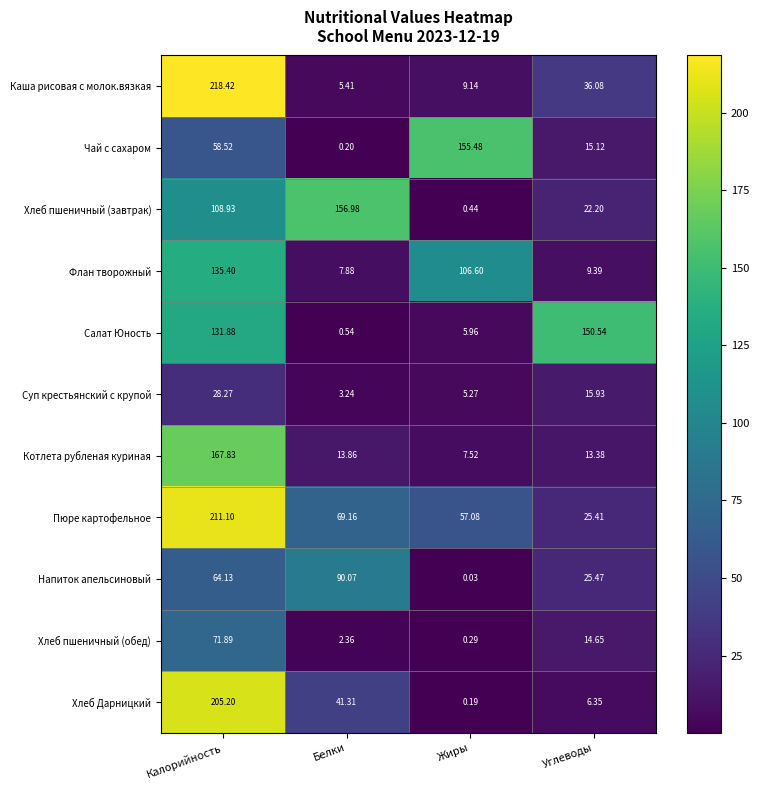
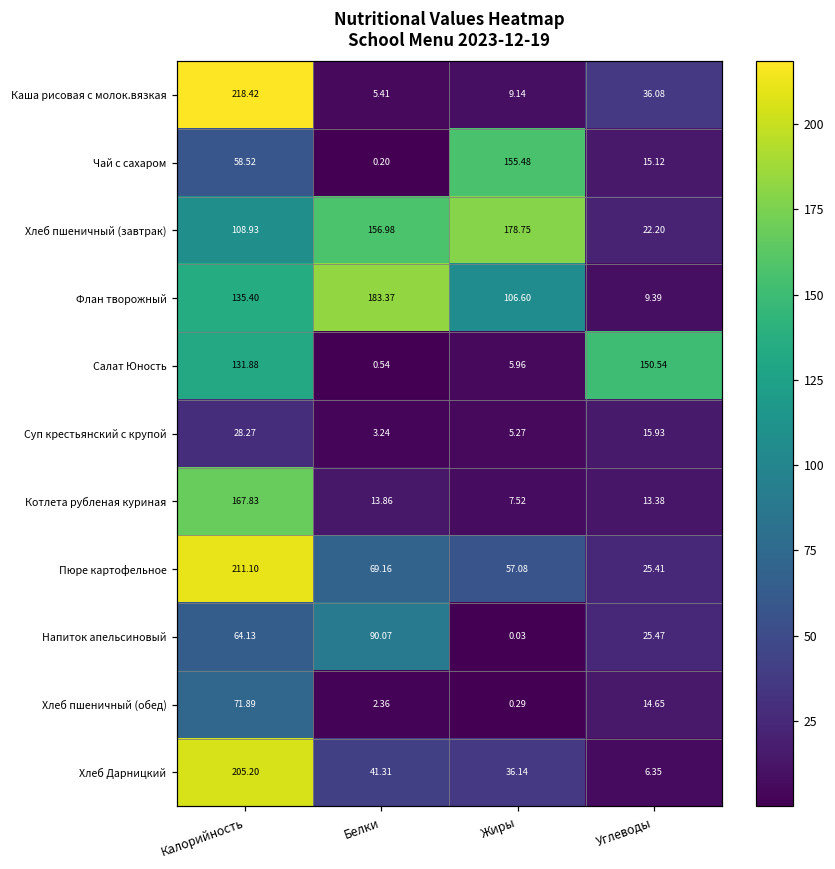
Хлеб пшеничный (завтрак), Жиры: 0.44 -> 178.75
Флан творожный, Белки: 7.88 -> 183.37
Хлеб Дарницкий, Жиры: 0.19 -> 36.14
